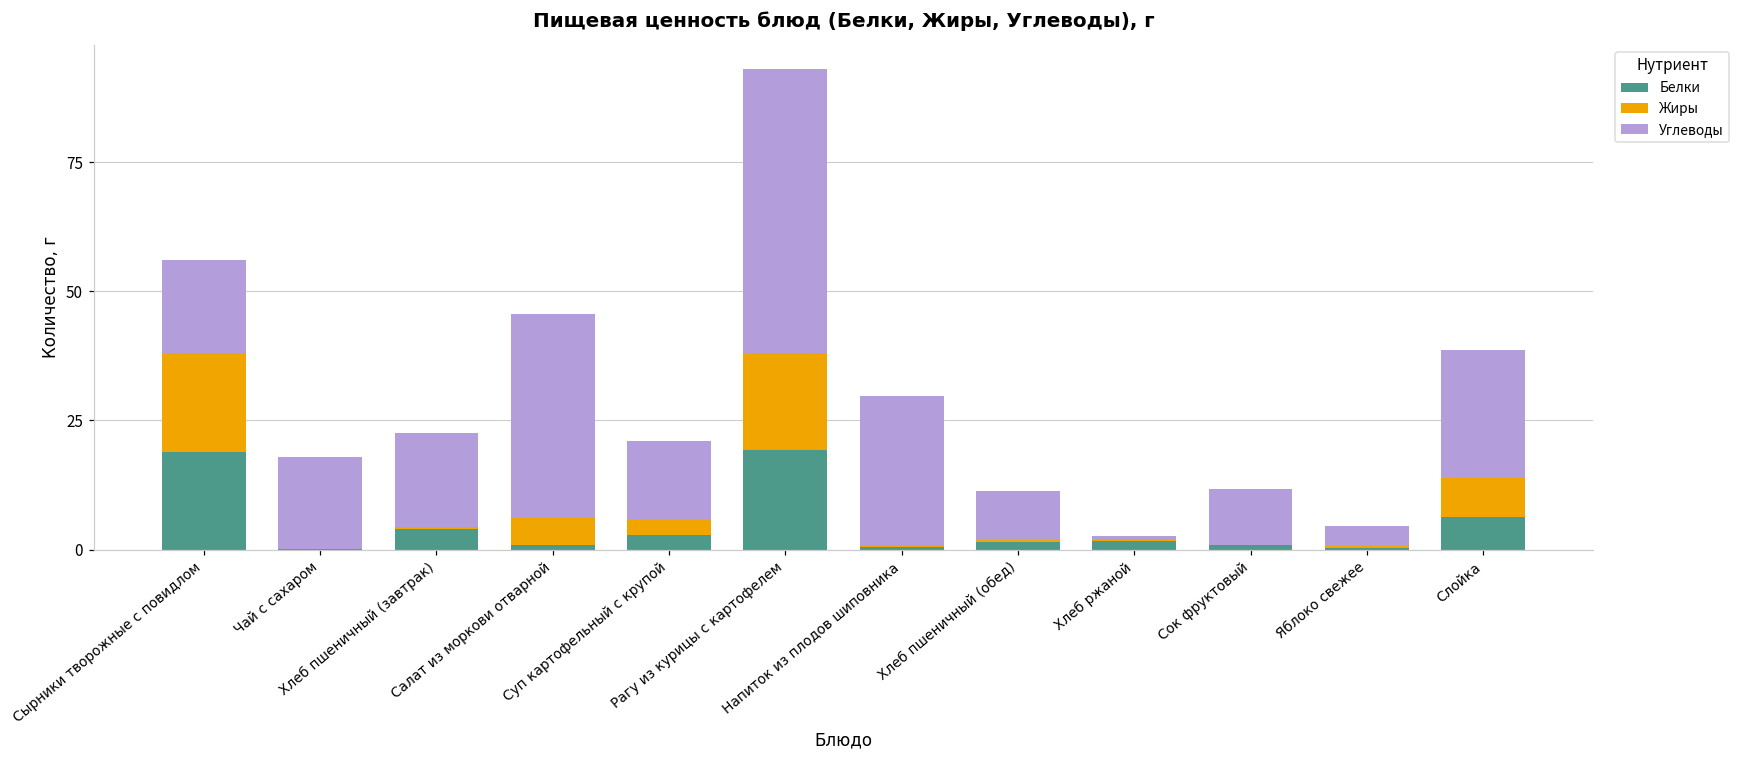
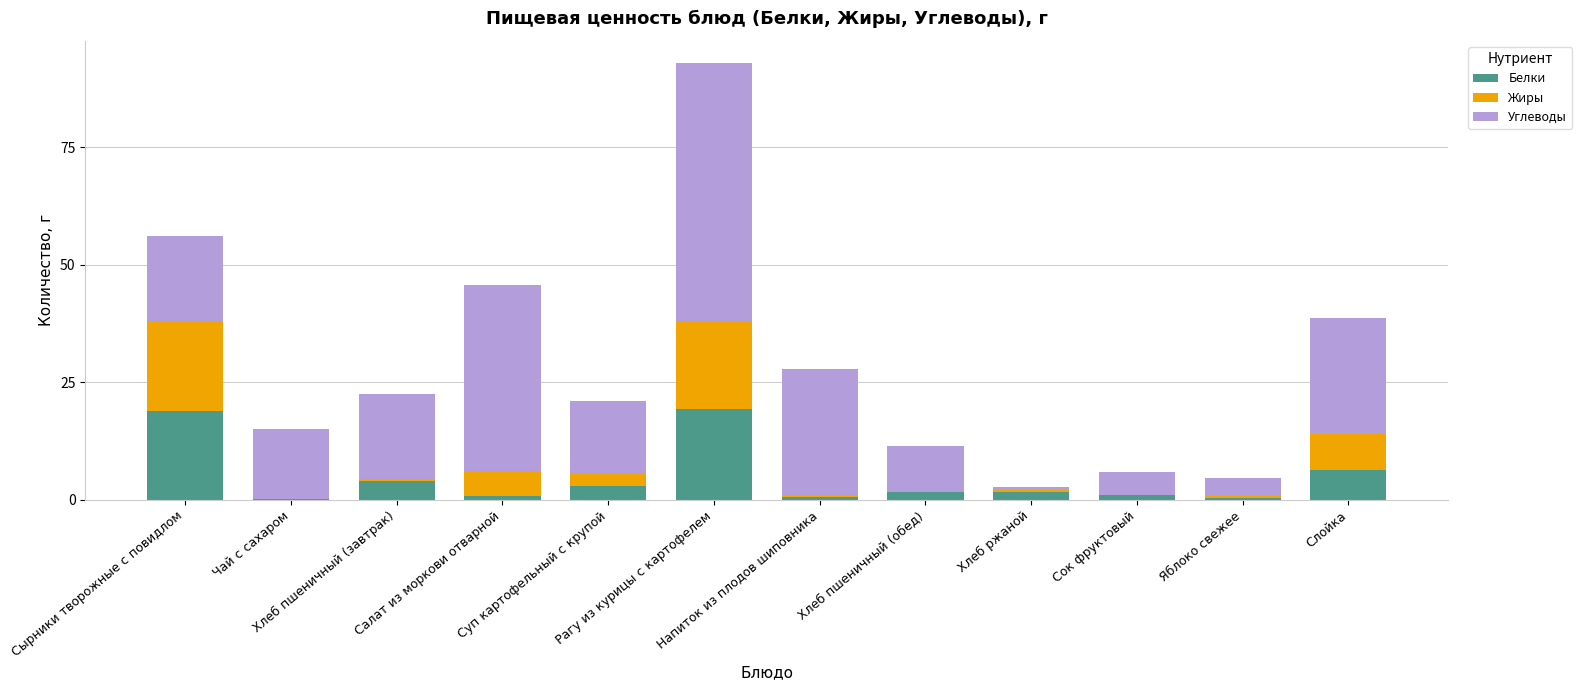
Углеводы, Чай с сахаром: 18 -> 15
Углеводы, Напиток из плодов шиповника: 29 -> 27
Углеводы, Сок фруктовый: 11 -> 5
